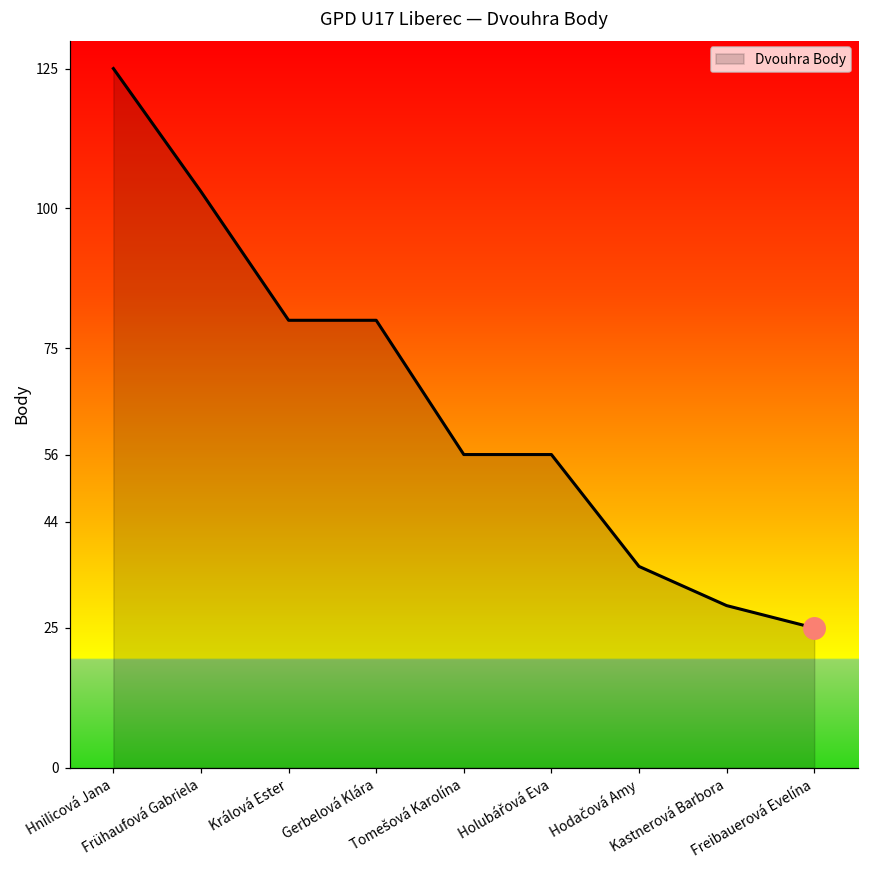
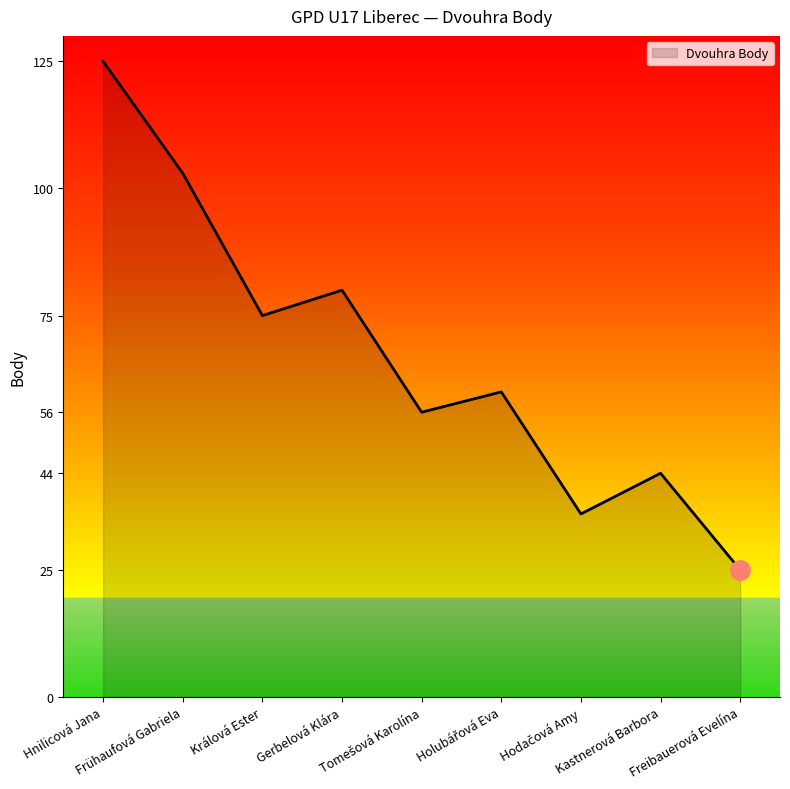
Dvouhra Body, Králová Ester: 80 -> 75
Dvouhra Body, Holubářová Eva: 56 -> 60
Dvouhra Body, Kastnerová Barbora: 29 -> 44
